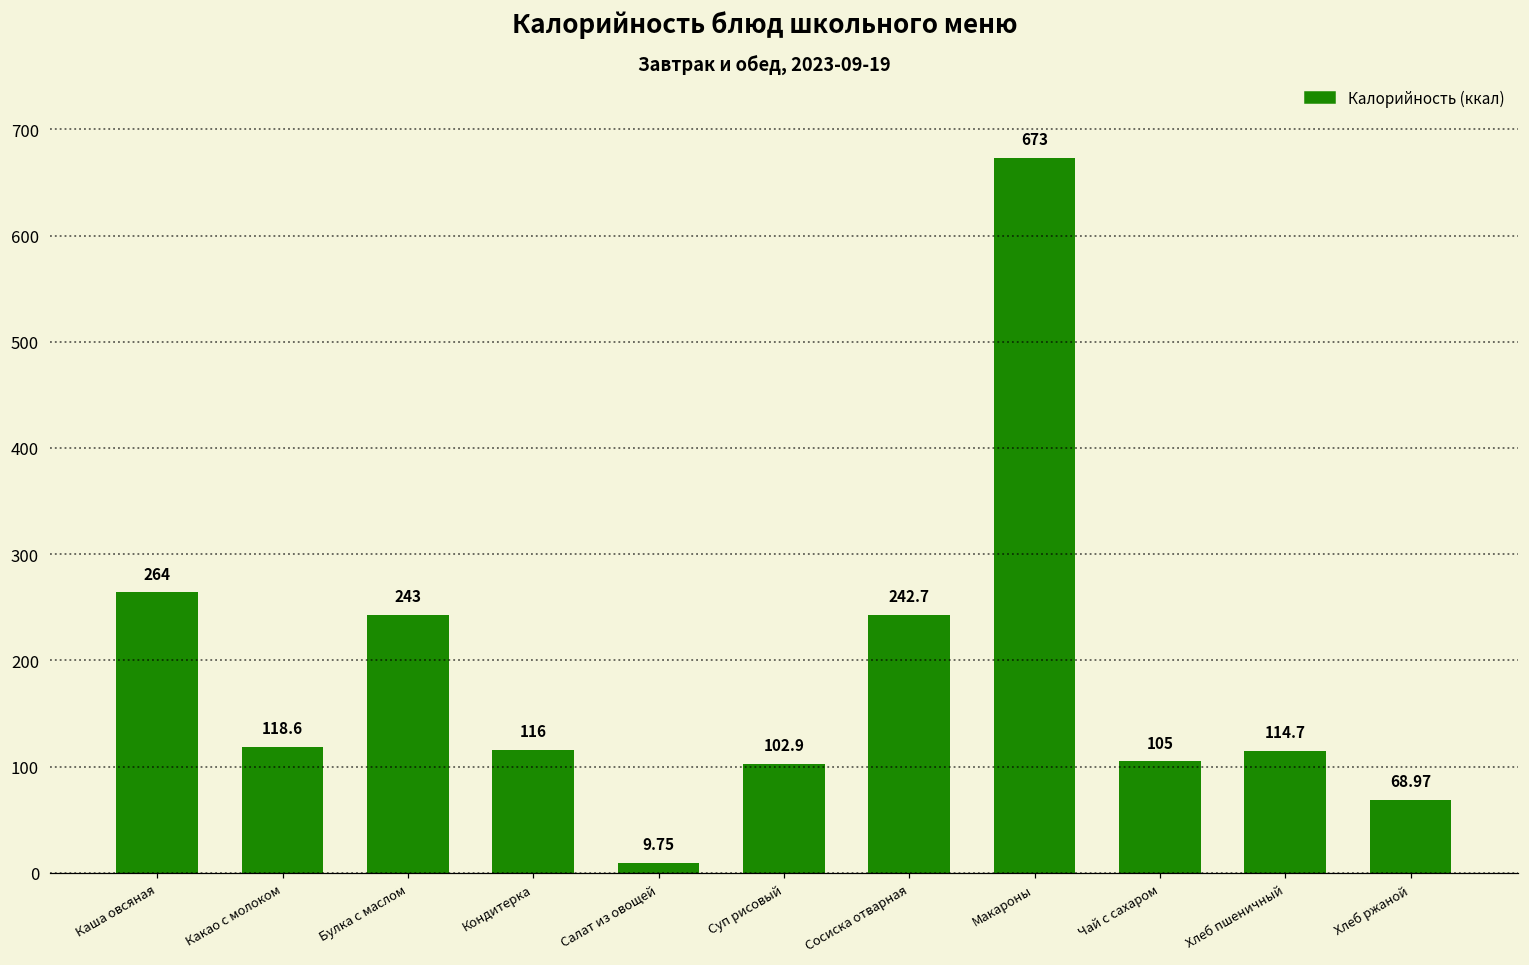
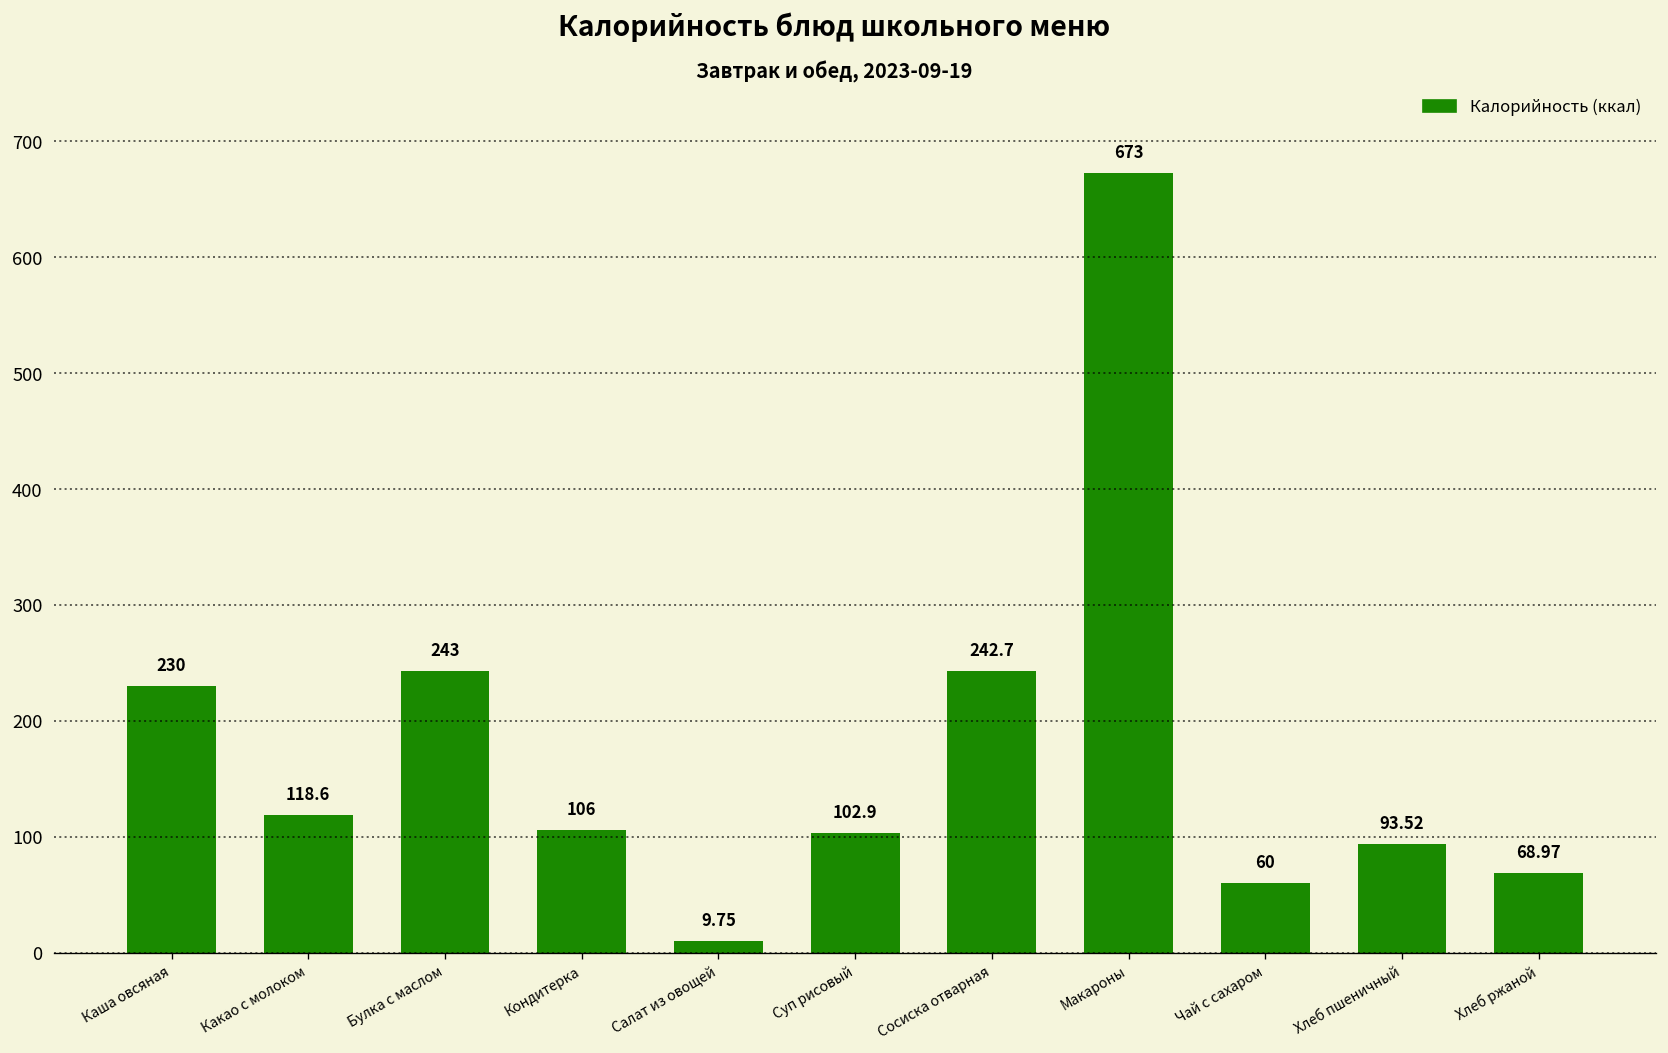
Каша овсяная: 264 -> 230
Кондитерка: 116 -> 106
Чай с сахаром: 105 -> 60
Хлеб пшеничный: 114.7 -> 93.52
